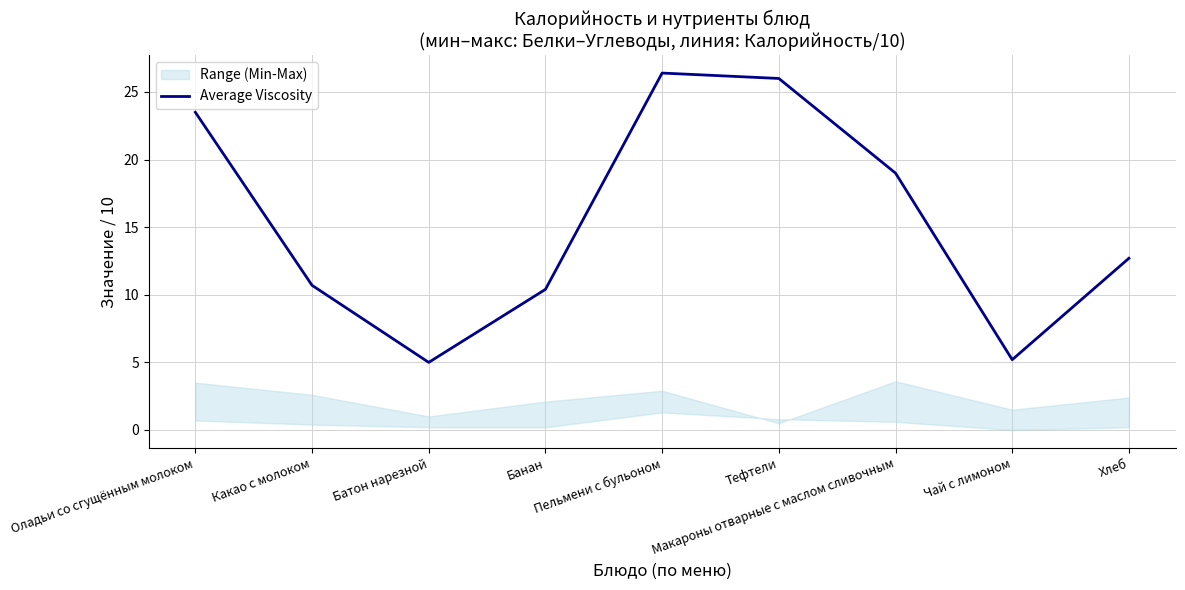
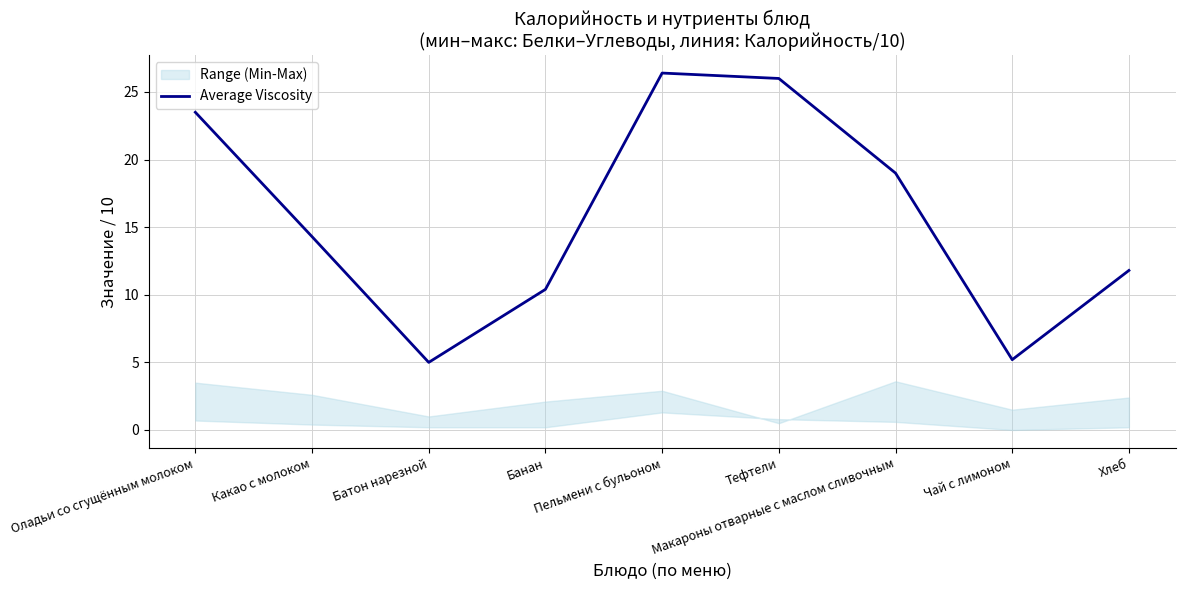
Average Viscosity, Какао с молоком: 10.7 -> 14.3
Average Viscosity, Хлеб: 12.7 -> 11.8
